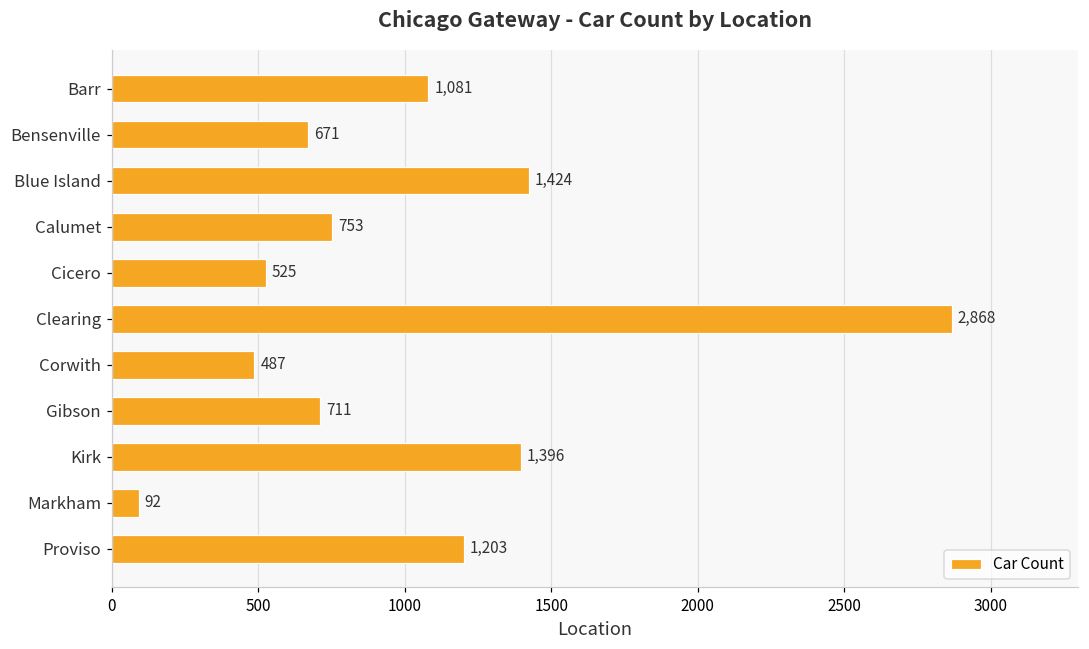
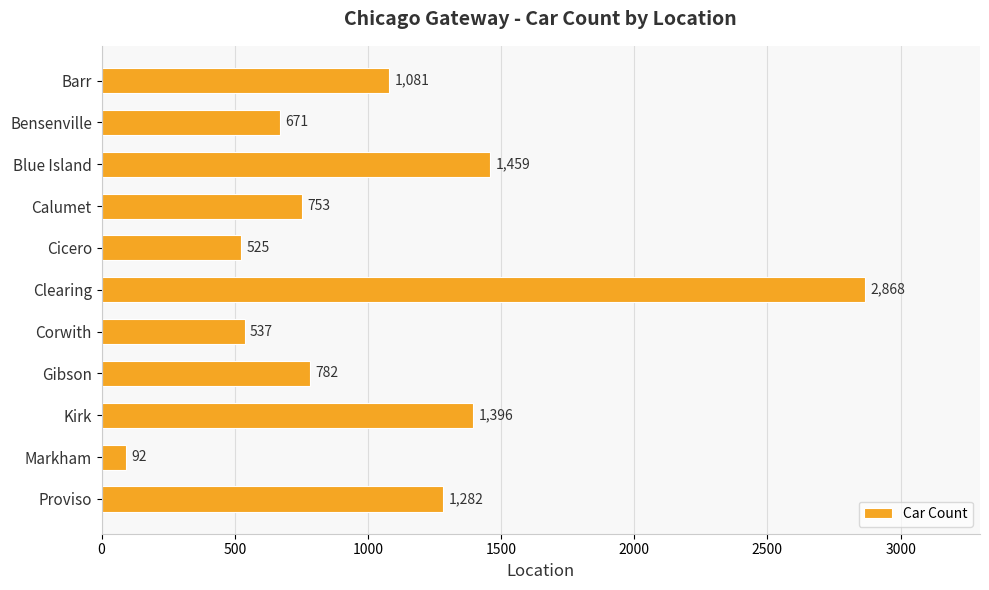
Blue Island: 1,424 -> 1,459
Corwith: 487 -> 537
Gibson: 711 -> 782
Proviso: 1,203 -> 1,282
